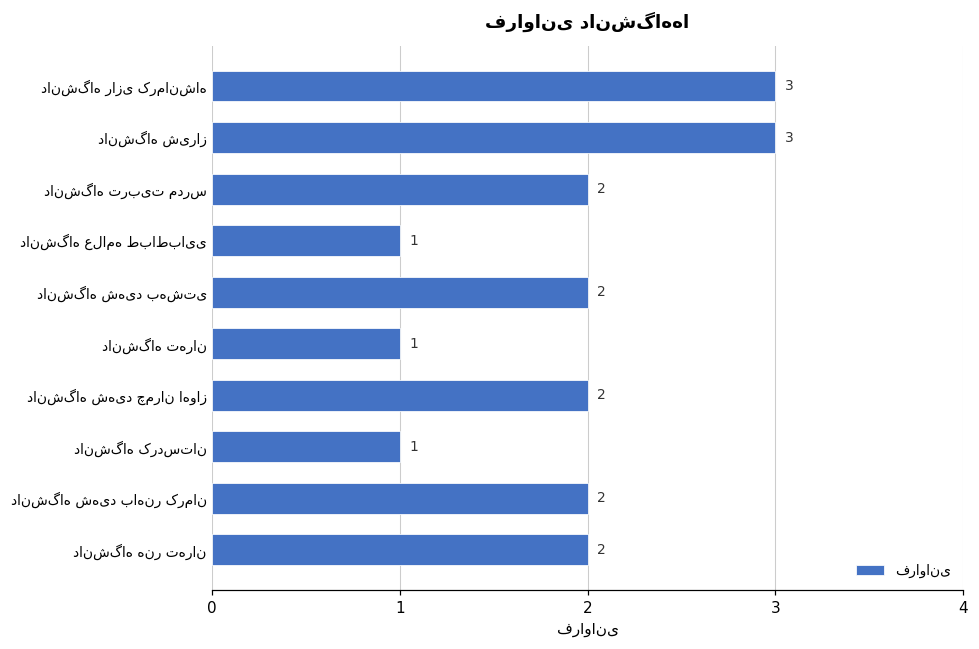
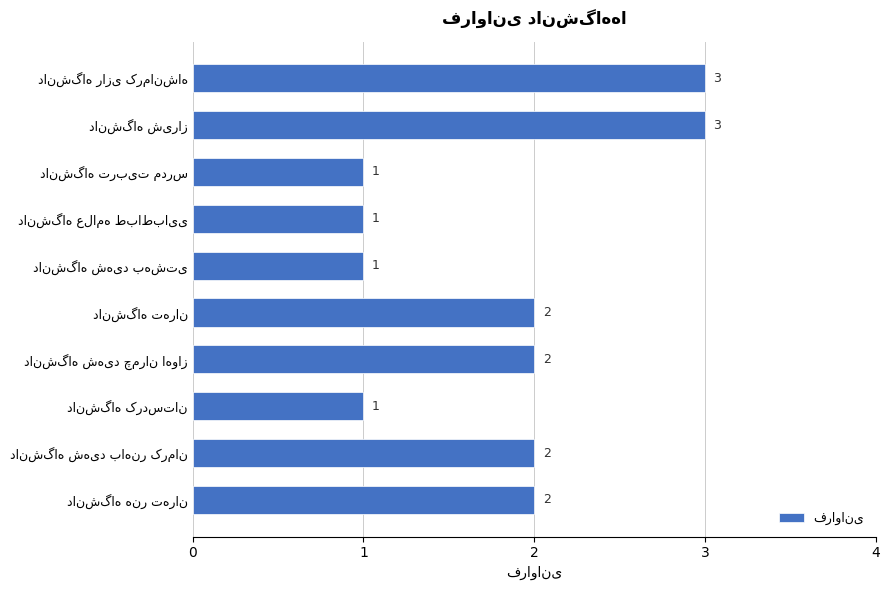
دانشگاه تربیت مدرس: 2 -> 1
دانشگاه شهید بهشتی: 2 -> 1
دانشگاه تهران: 1 -> 2
